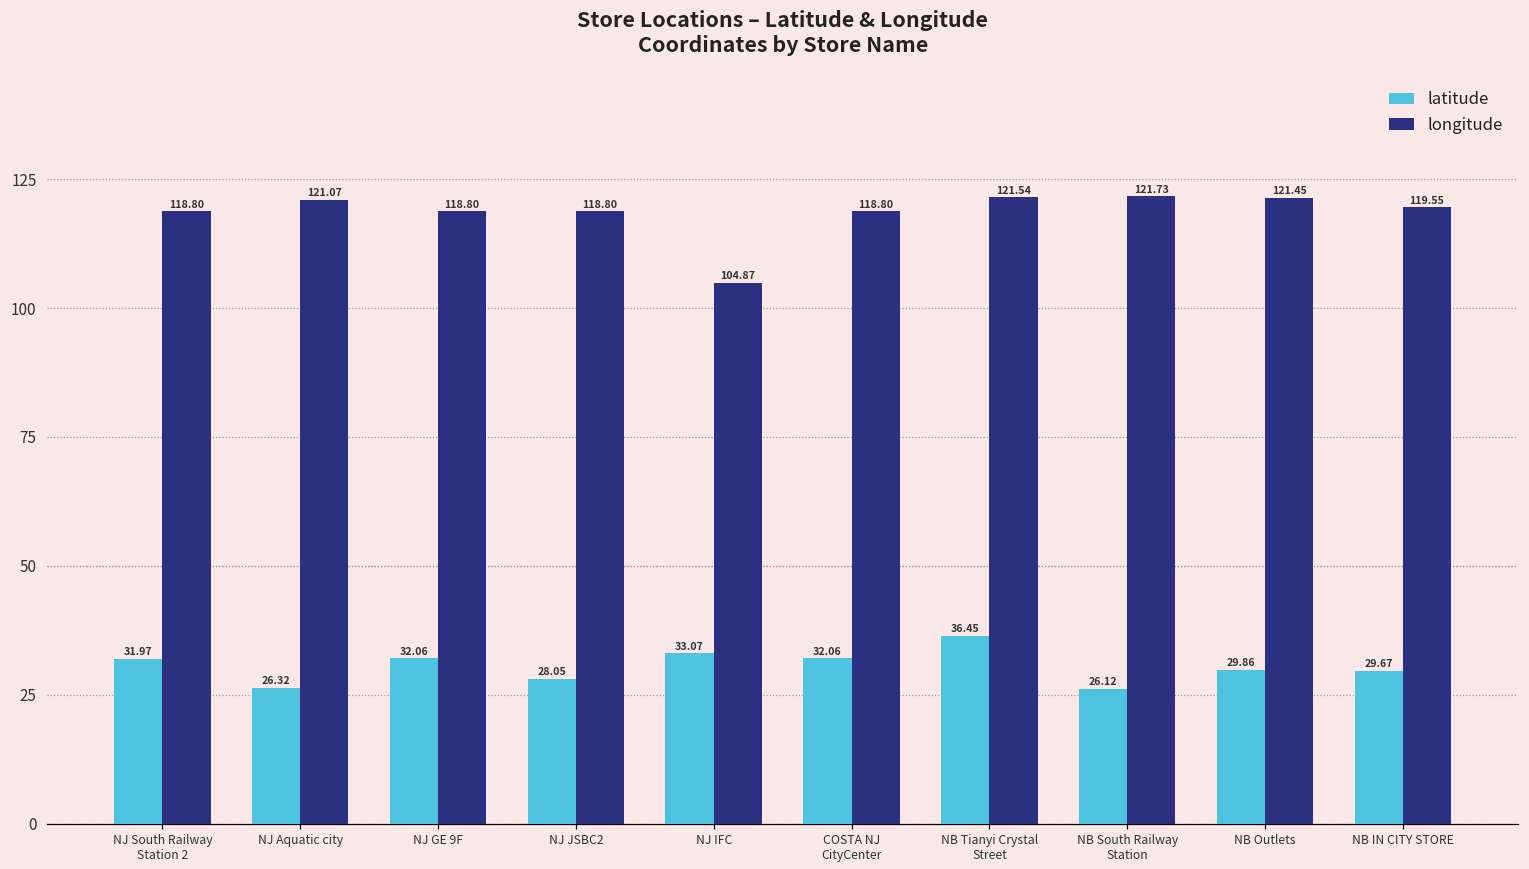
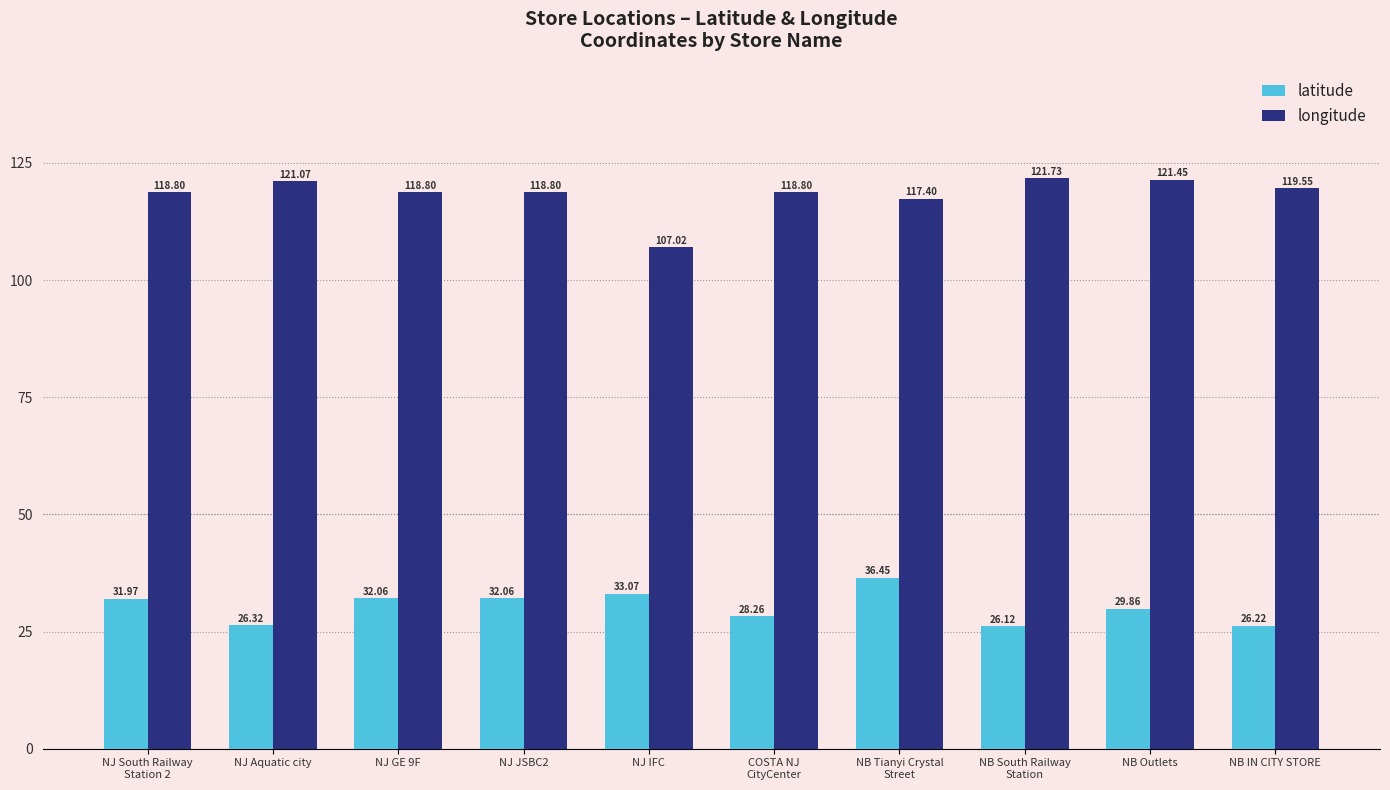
latitude, NJ JSBC2: 28.05 -> 32.06
longitude, NJ IFC: 104.87 -> 107.02
latitude, COSTA NJ CityCenter: 32.06 -> 28.26
longitude, NB Tianyi Crystal Street: 121.54 -> 117.40
latitude, NB IN CITY STORE: 29.67 -> 26.22
